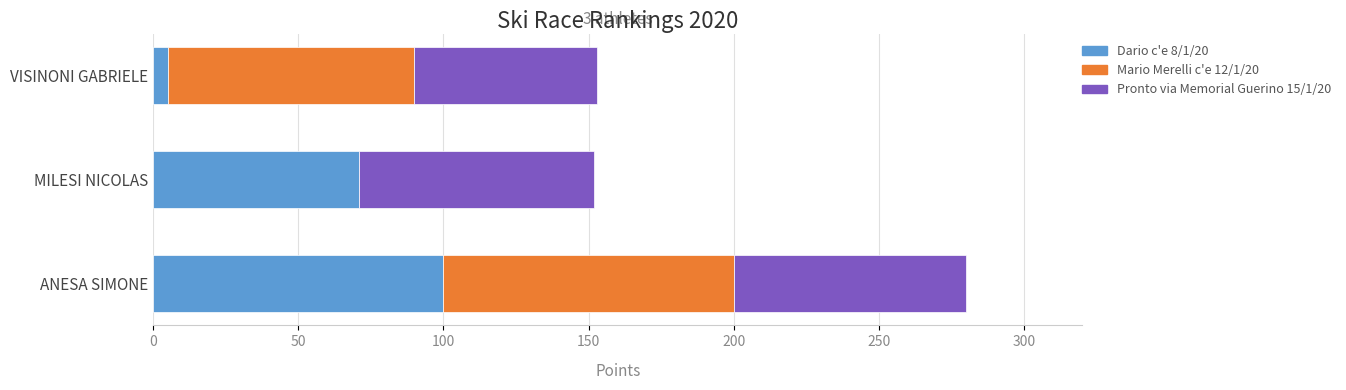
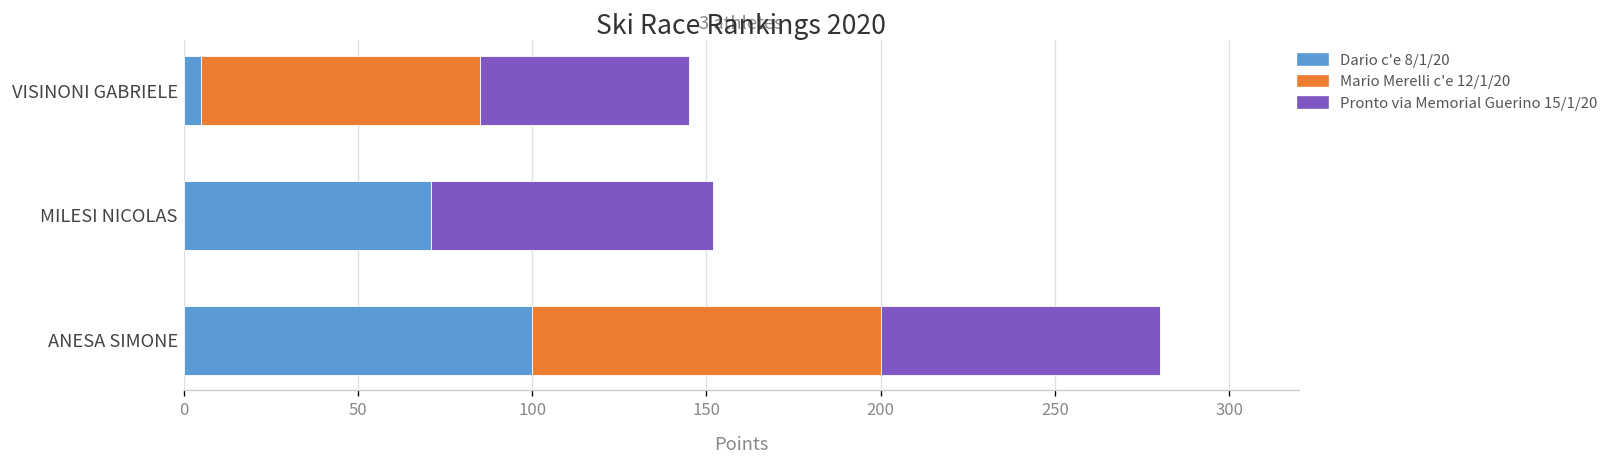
Mario Merelli c'e 12/1/20, VISINONI GABRIELE: 85 -> 80
Pronto via Memorial Guerino 15/1/20, VISINONI GABRIELE: 63 -> 60
